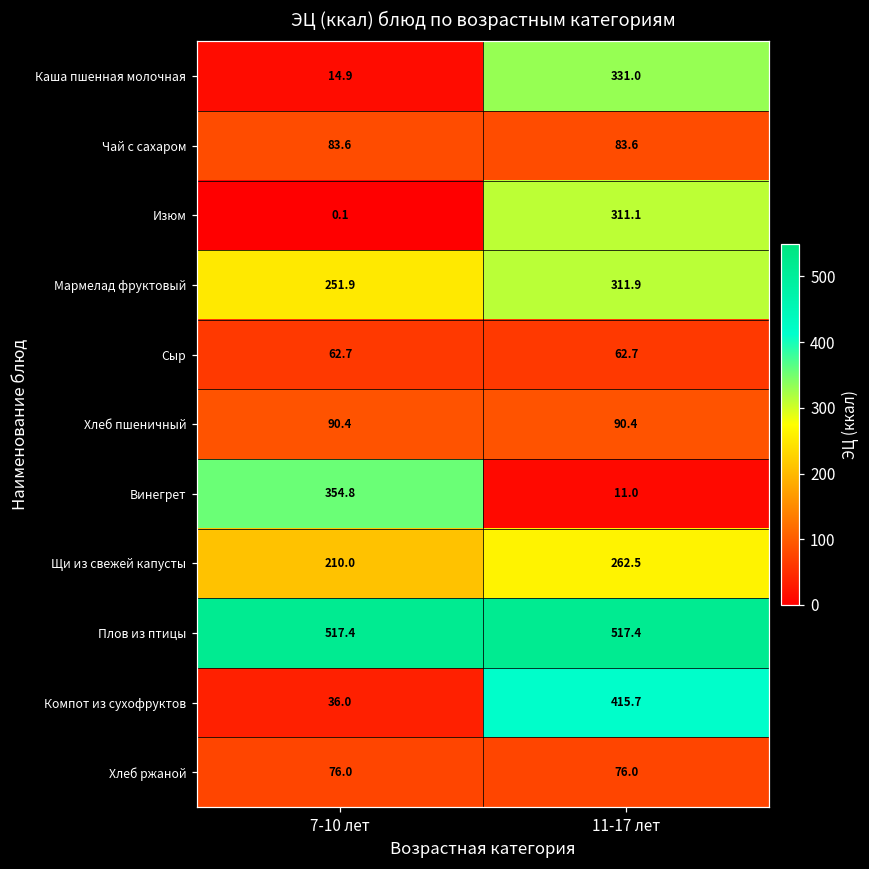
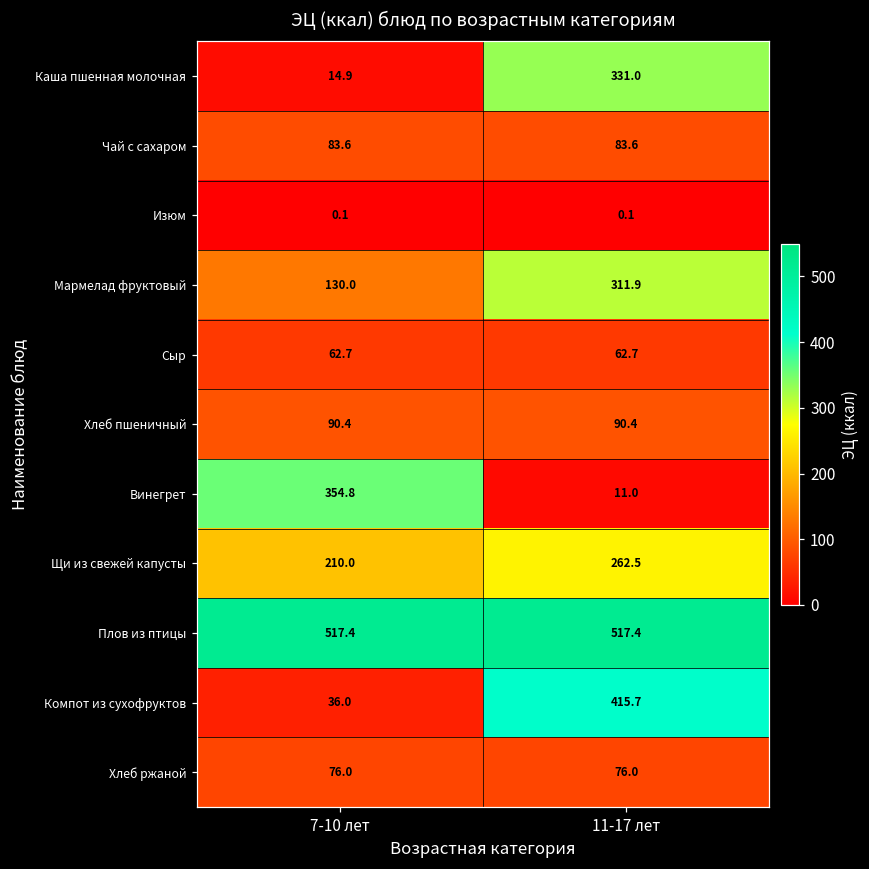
Изюм, 11-17 лет: 311.1 -> 0.1
Мармелад фруктовый, 7-10 лет: 251.9 -> 130.0
